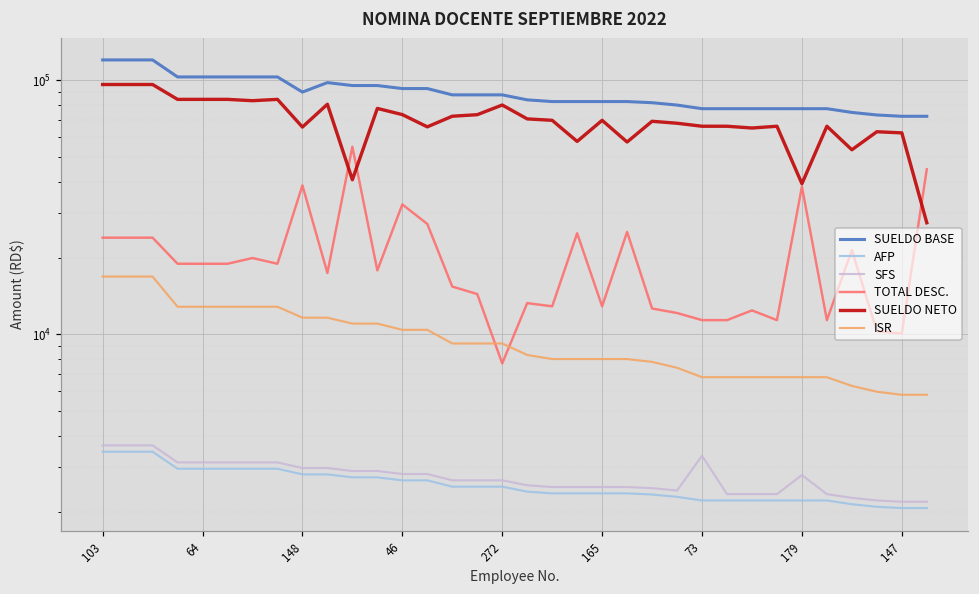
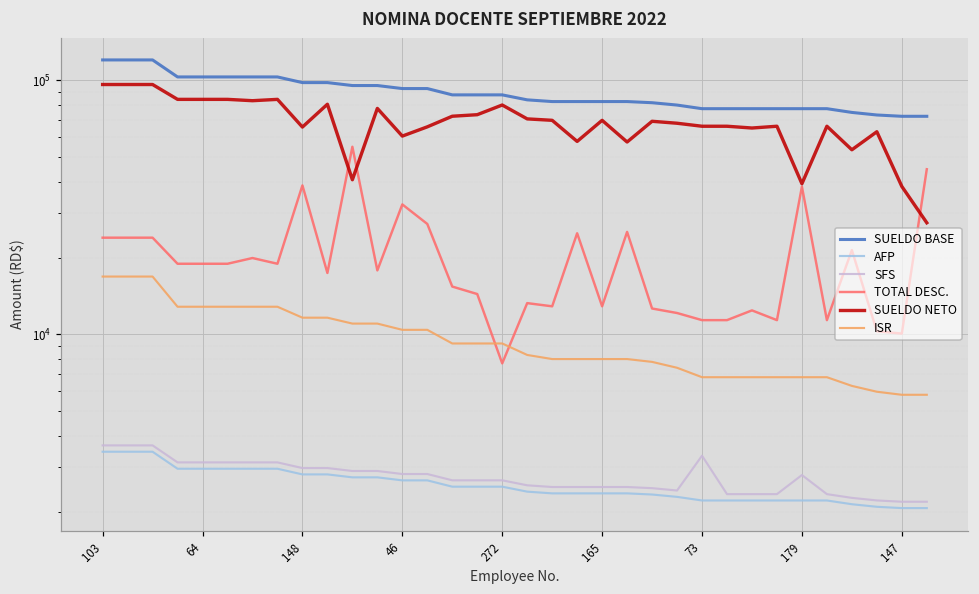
SUELDO BASE, 148: 90000 -> 98000
SUELDO NETO, 46: 73000 -> 60000
SUELDO NETO, 147: 62000 -> 38000
